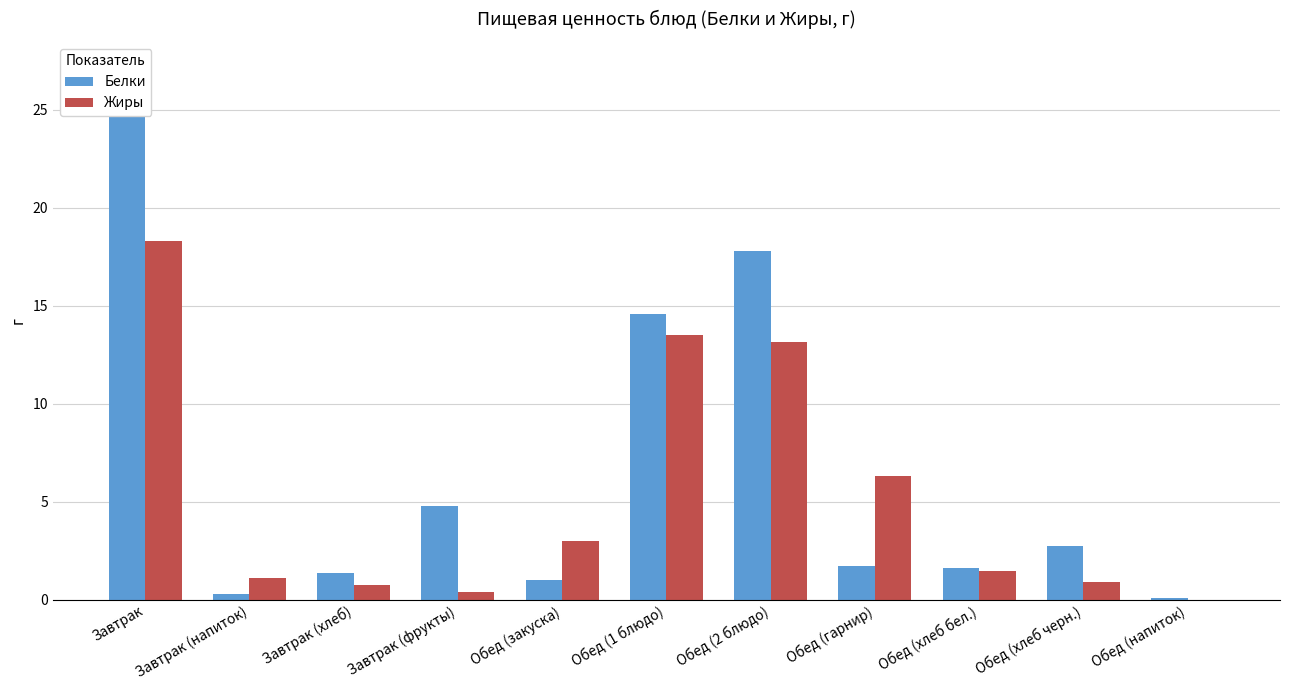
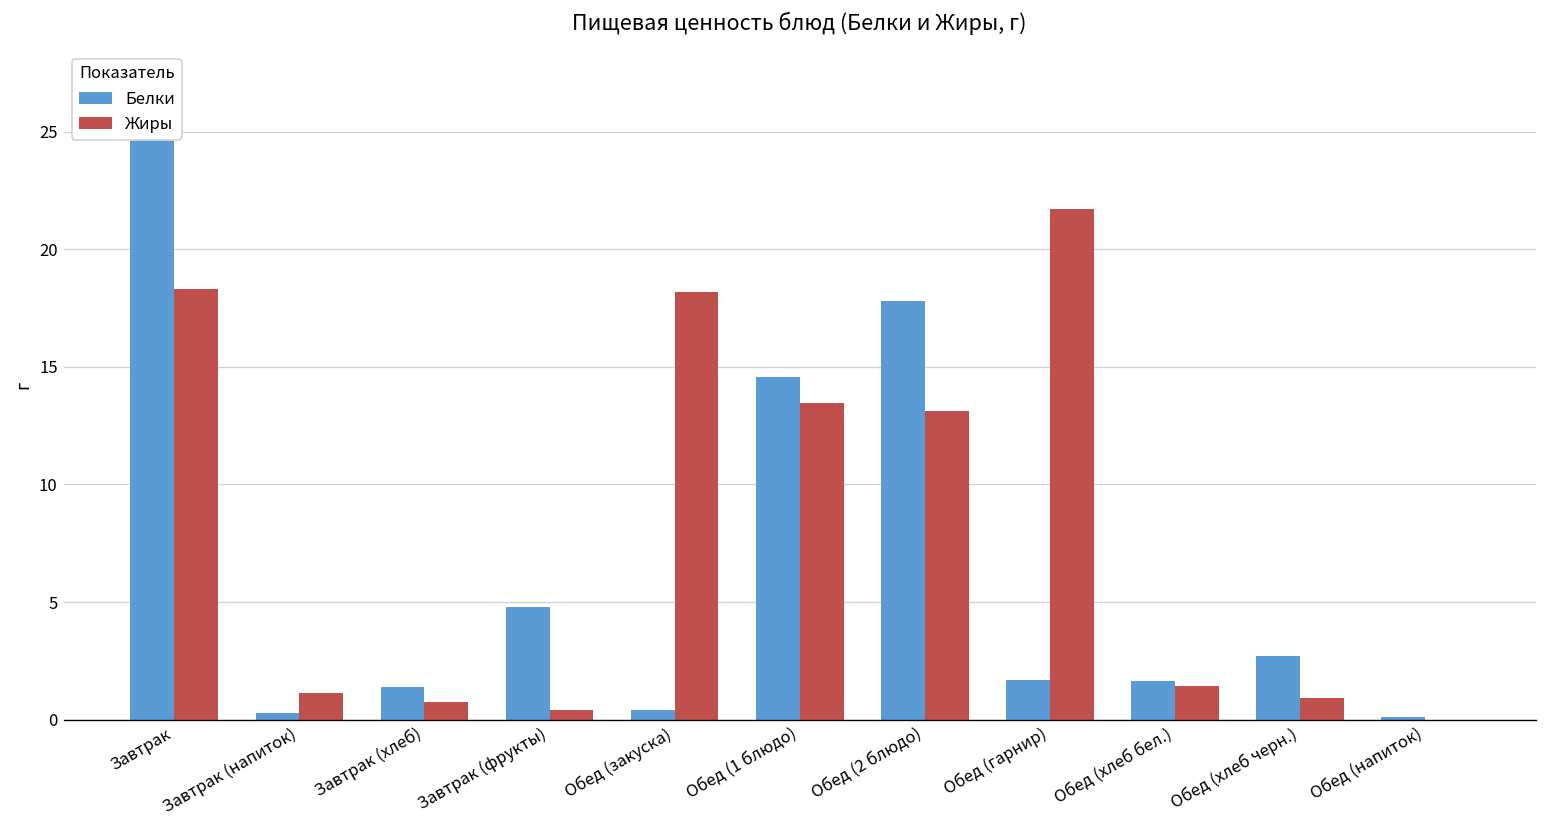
Белки, Обед (закуска): 1.0 -> 0.4
Жиры, Обед (закуска): 3.0 -> 18.2
Жиры, Обед (гарнир): 6.3 -> 21.7
